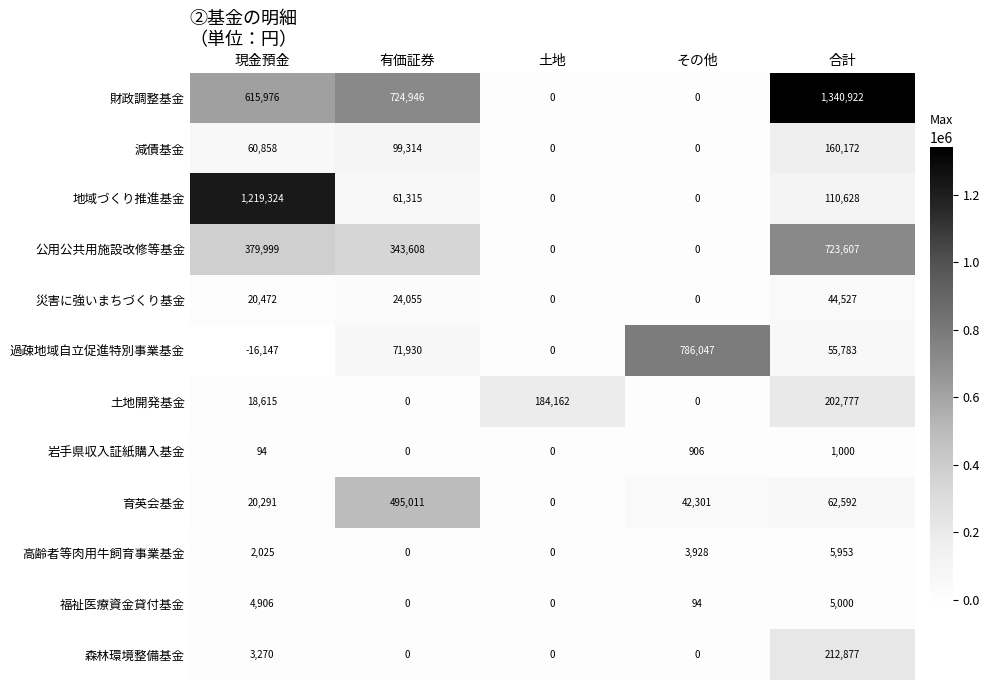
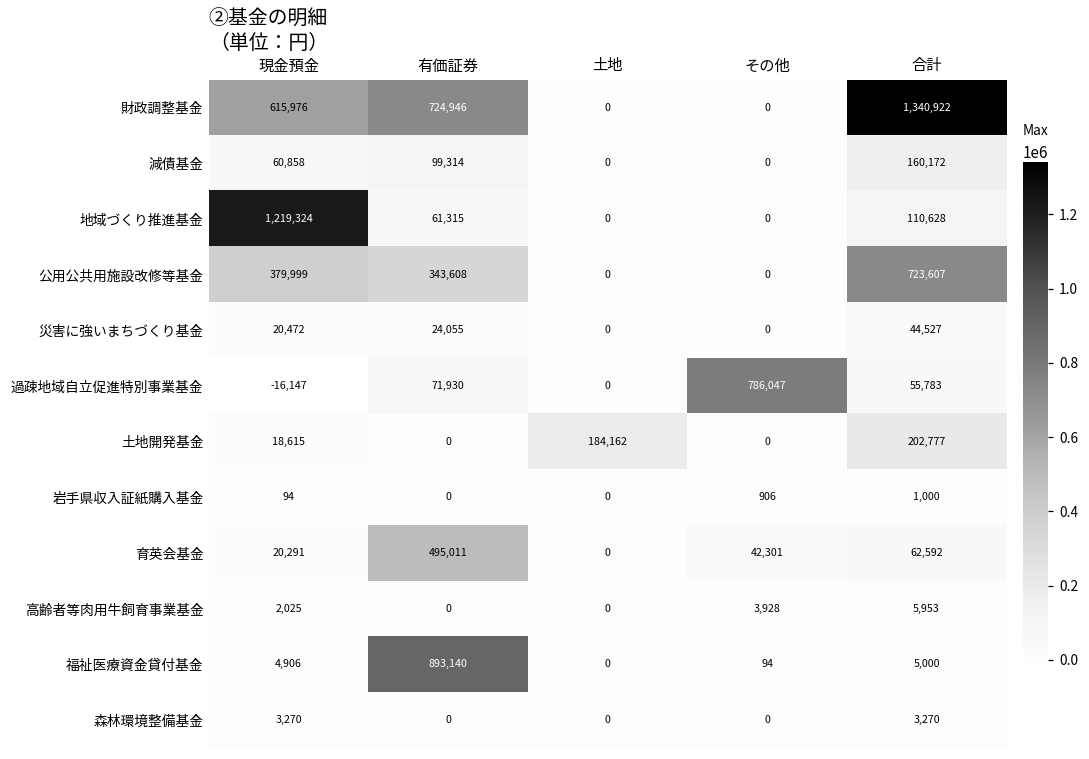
福祉医療資金貸付基金, 有価証券: 0 -> 893,140
森林環境整備基金, 合計: 212,877 -> 3,270
